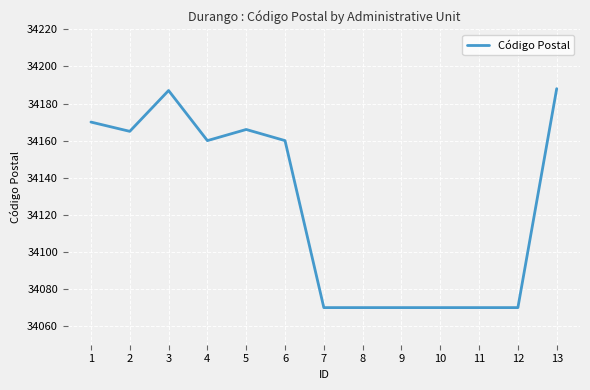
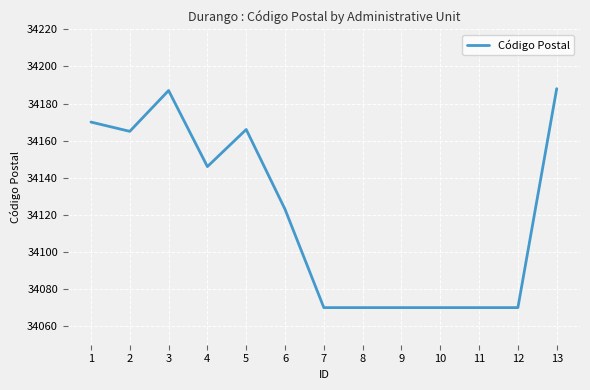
4: 34160 -> 34146
6: 34160 -> 34123
